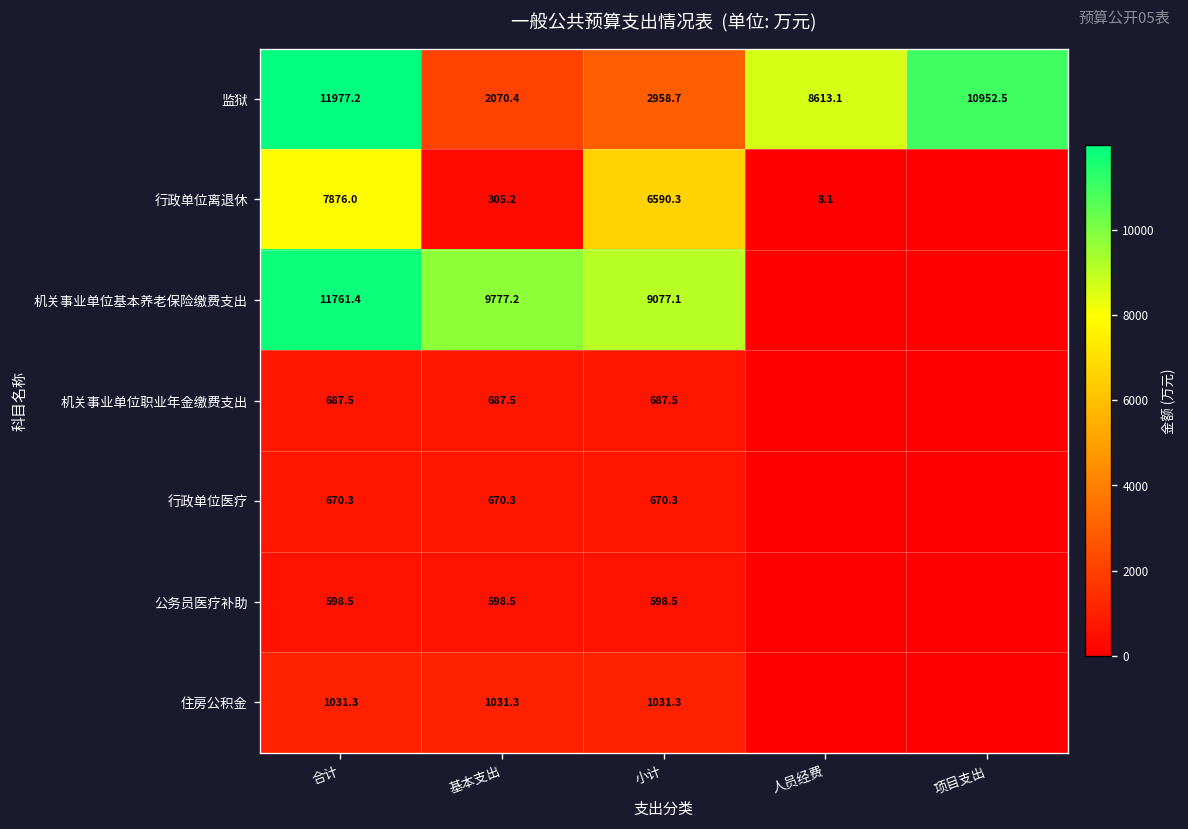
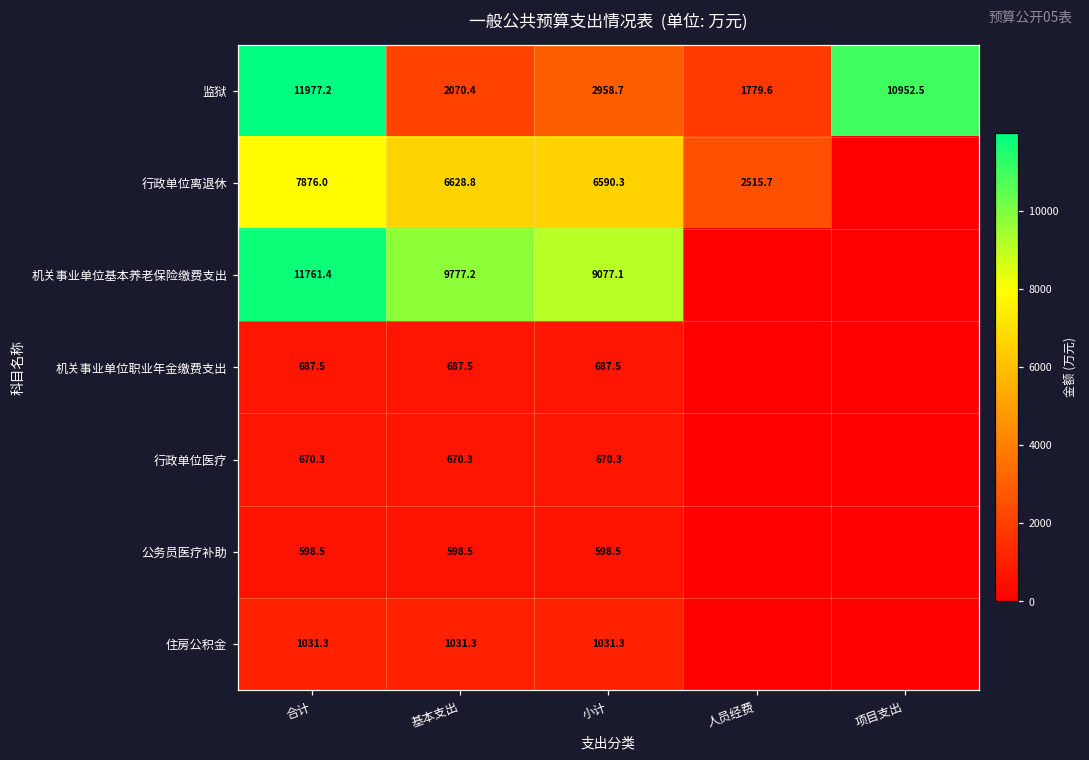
监狱, 人员经费: 8613.1 -> 1779.6
行政单位离退休, 基本支出: 305.2 -> 6628.8
行政单位离退休, 人员经费: 8.1 -> 2515.7
